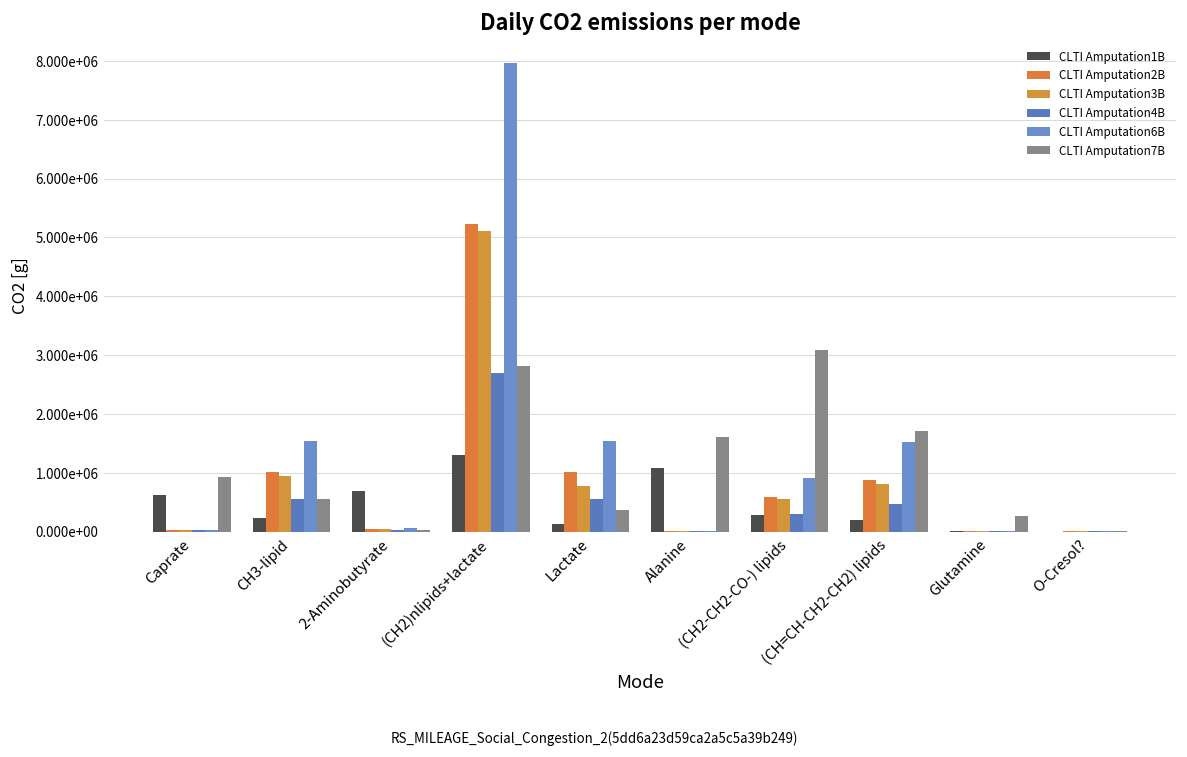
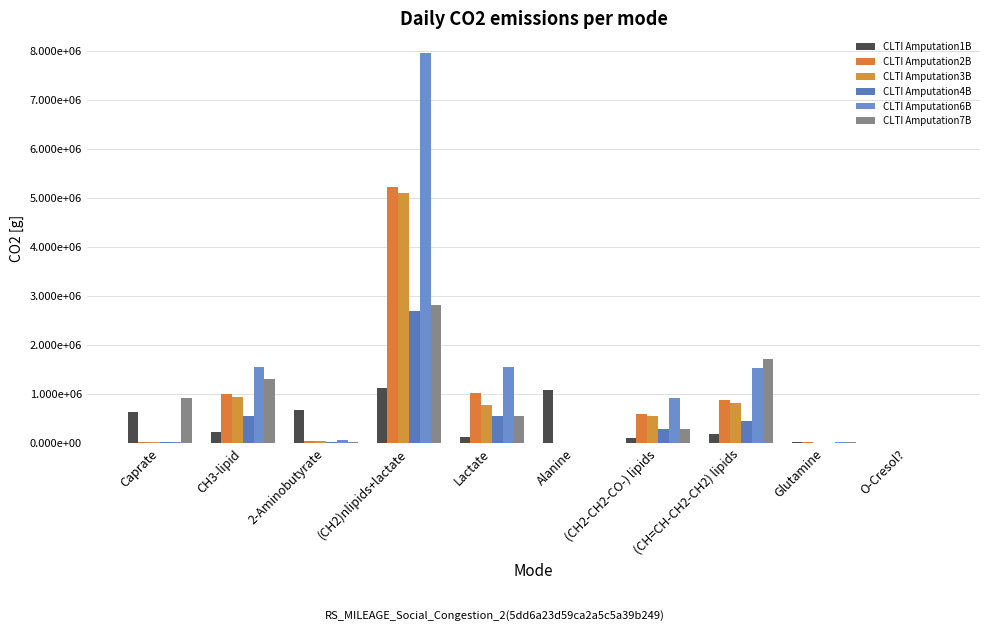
CLTI Amputation7B, CH3-lipid: 500000 -> 1300000
CLTI Amputation1B, (CH2)nlipids+lactate: 1300000 -> 1100000
CLTI Amputation7B, Lactate: 400000 -> 600000
CLTI Amputation7B, Alanine: 1600000 -> 0
CLTI Amputation1B, (CH2-CH2-CO-) lipids: 300000 -> 100000
CLTI Amputation7B, (CH2-CH2-CO-) lipids: 3100000 -> 300000
CLTI Amputation7B, Glutamine: 300000 -> 0
